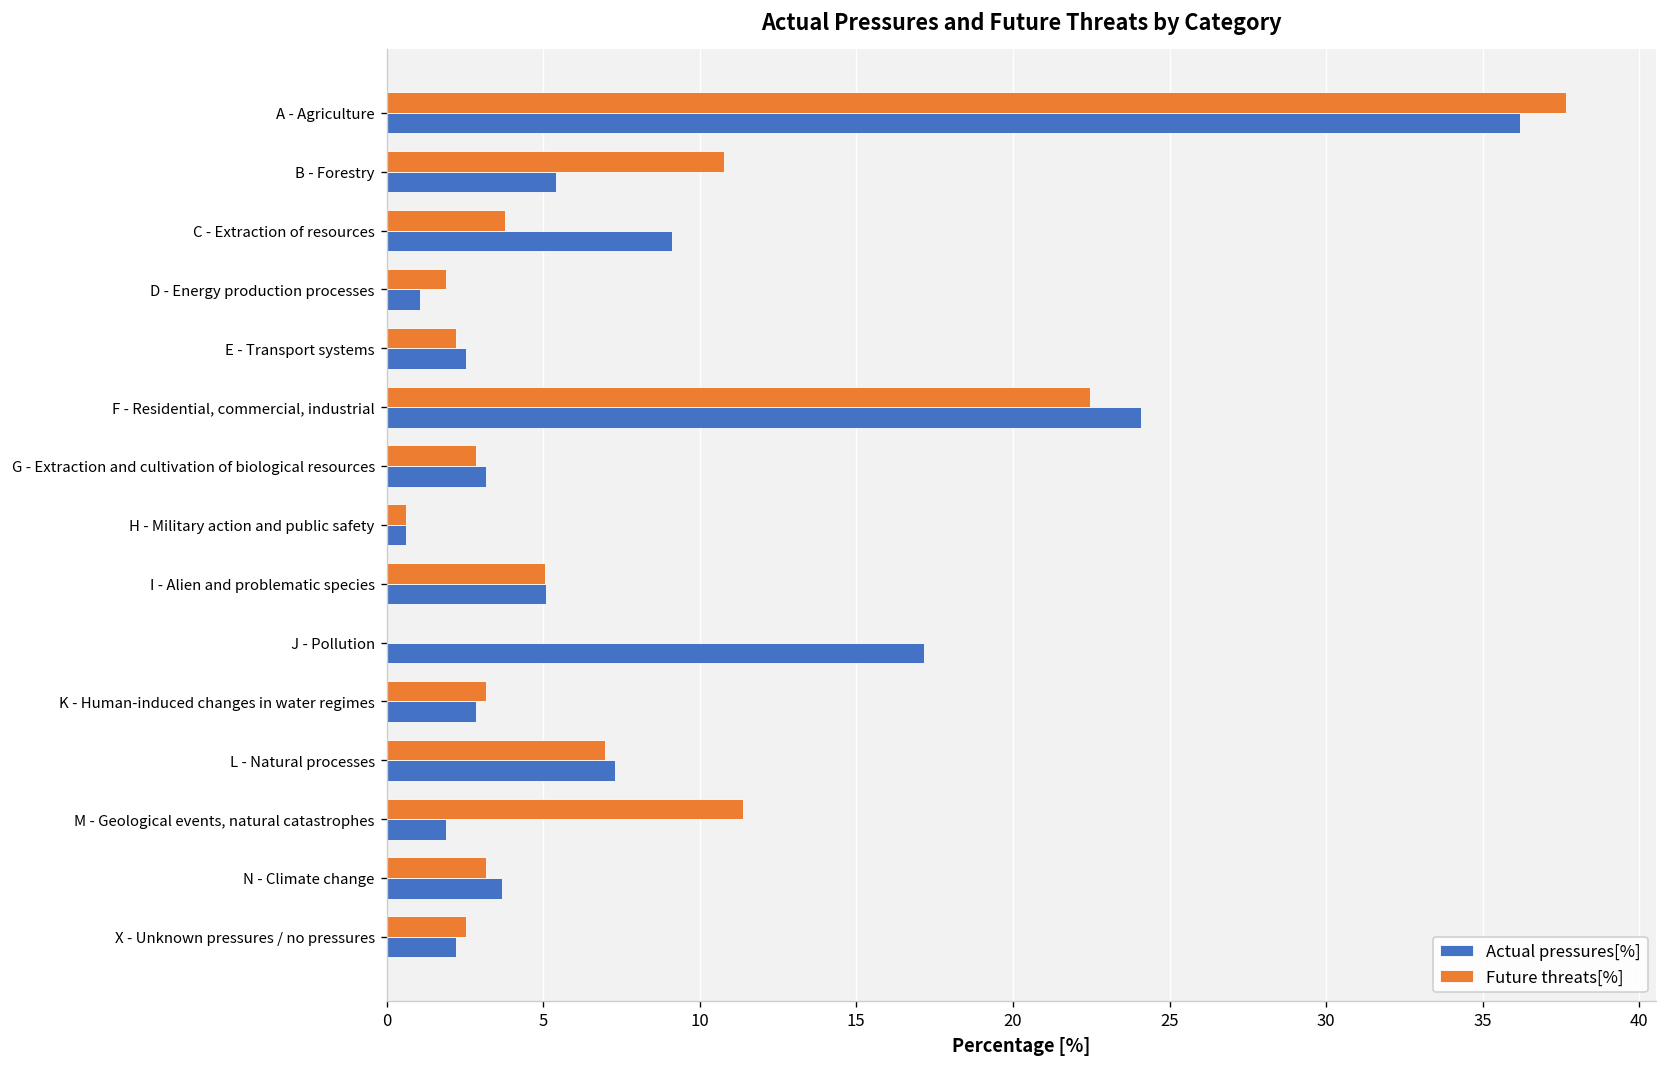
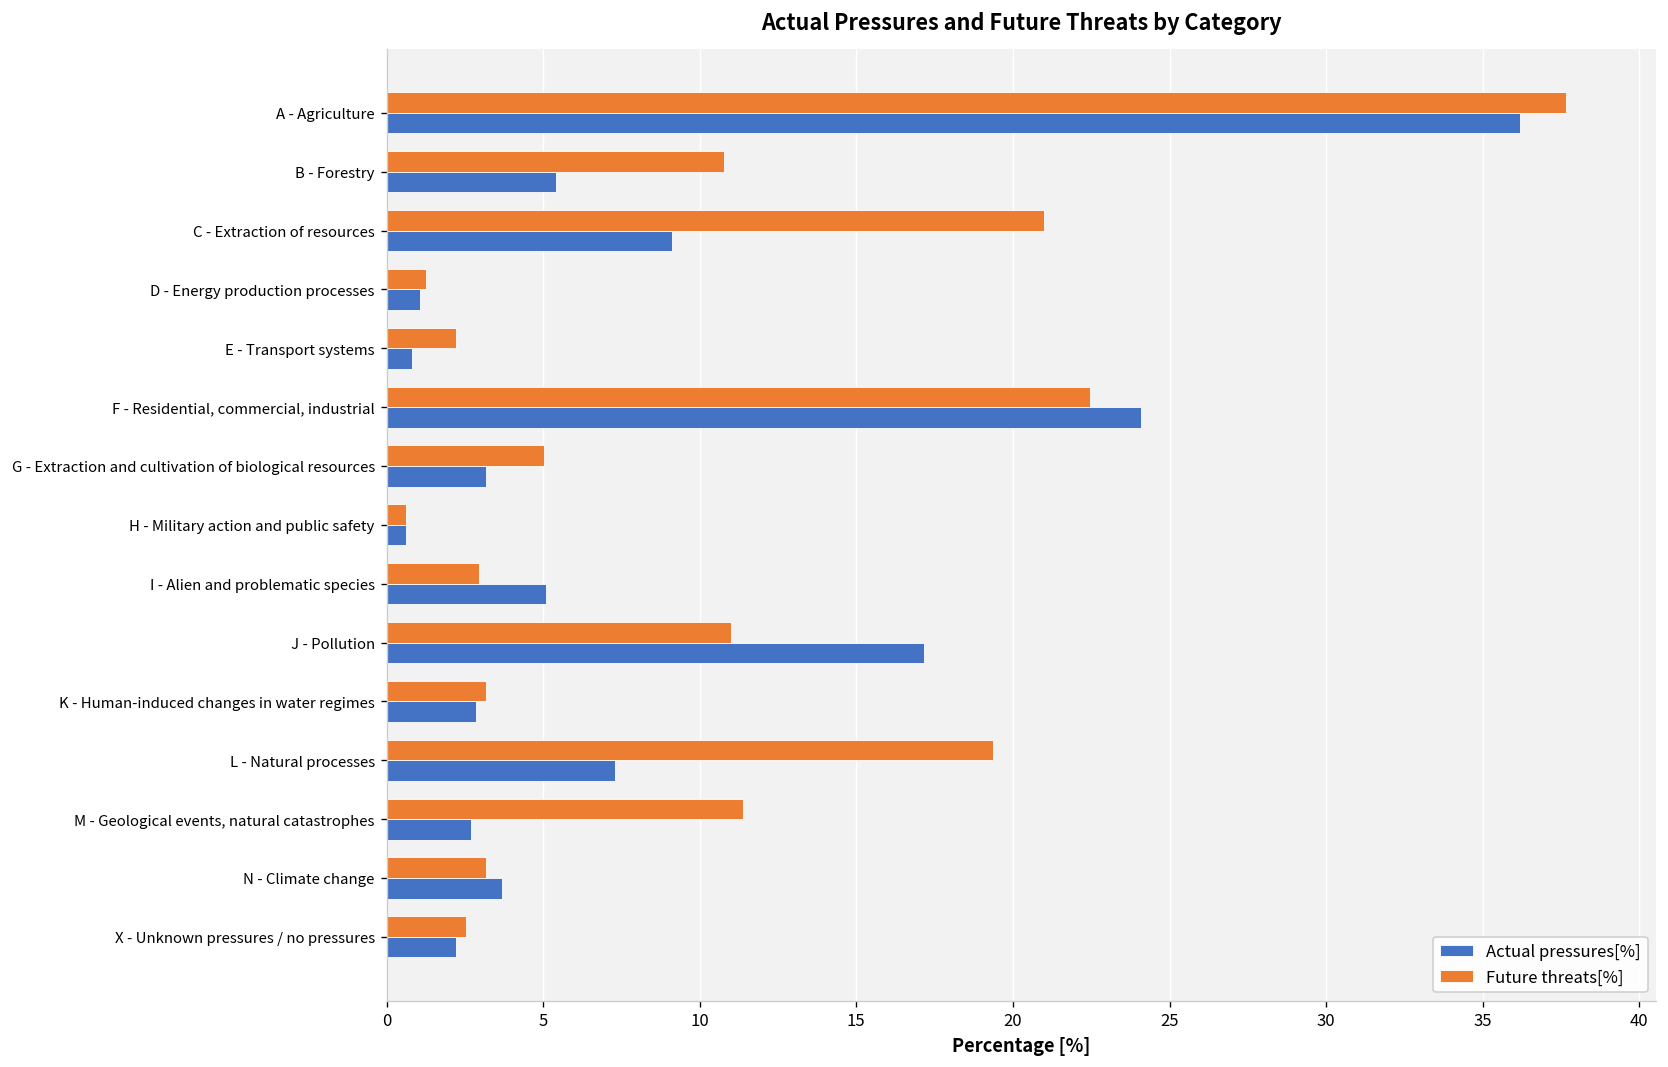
Future threats[%], C - Extraction of resources: 3.8 -> 21.0
Future threats[%], D - Energy production processes: 1.9 -> 1.3
Actual pressures[%], E - Transport systems: 2.5 -> 0.8
Future threats[%], G - Extraction and cultivation of biological resources: 2.8 -> 5.0
Future threats[%], I - Alien and problematic species: 5.1 -> 3.0
Future threats[%], J - Pollution: 0 -> 11
Future threats[%], L - Natural processes: 7.0 -> 19.4
Actual pressures[%], M - Geological events, natural catastrophes: 1.9 -> 2.7
